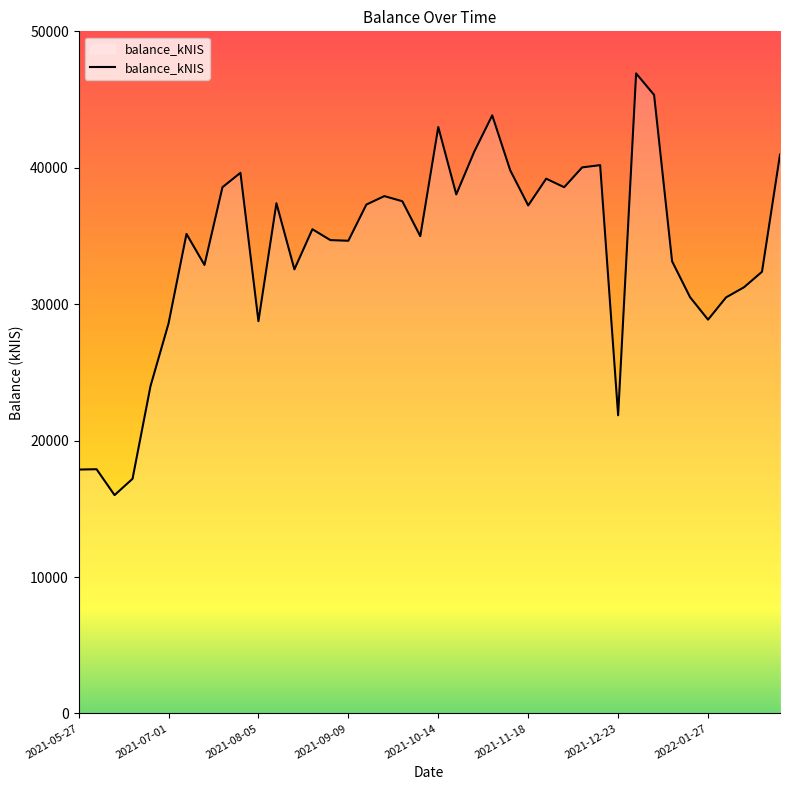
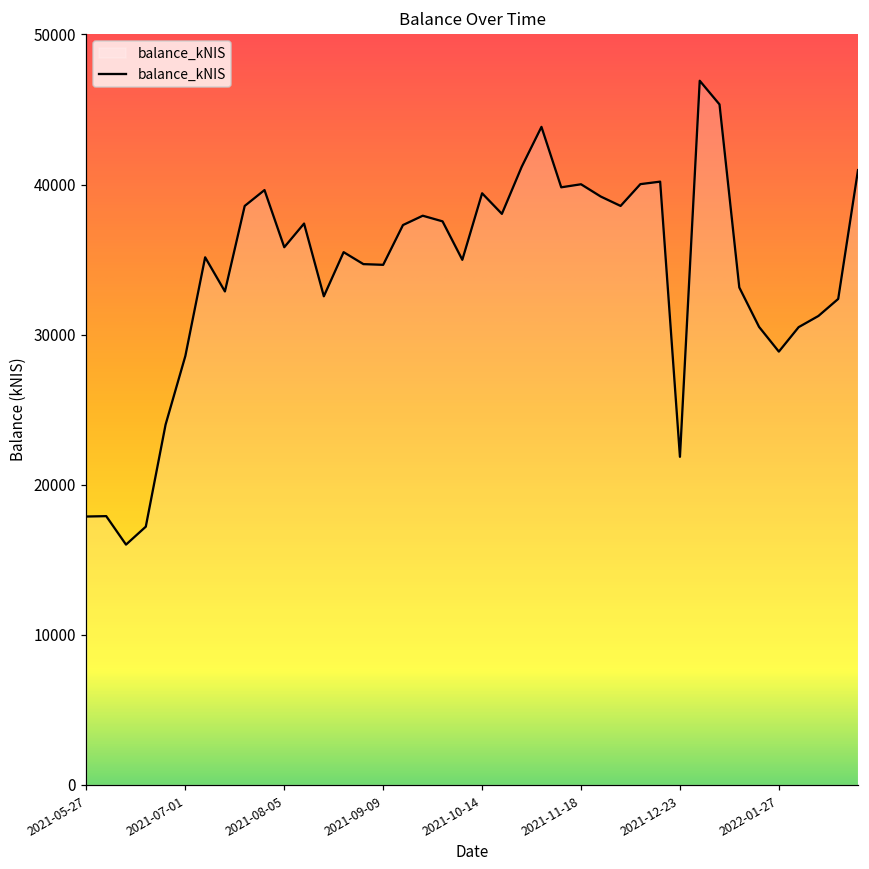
2021-08-05: 28800 -> 35800
2021-10-14: 43000 -> 39400
2021-11-18: 37200 -> 40000
